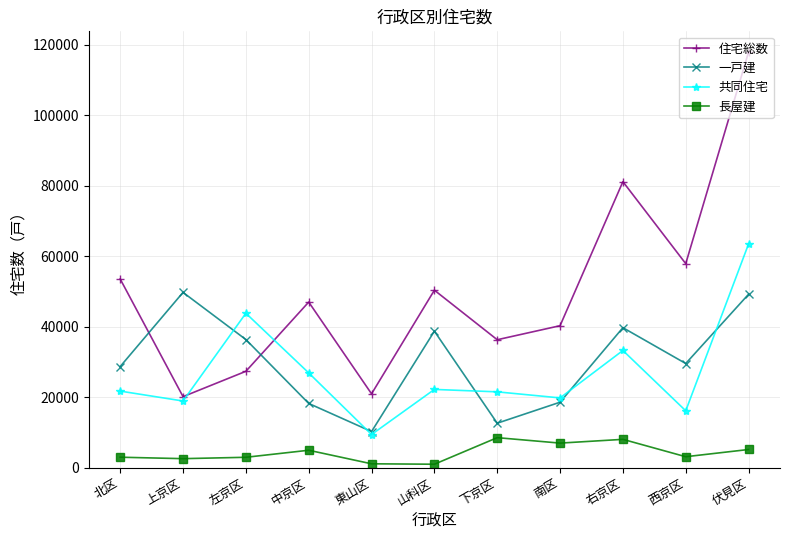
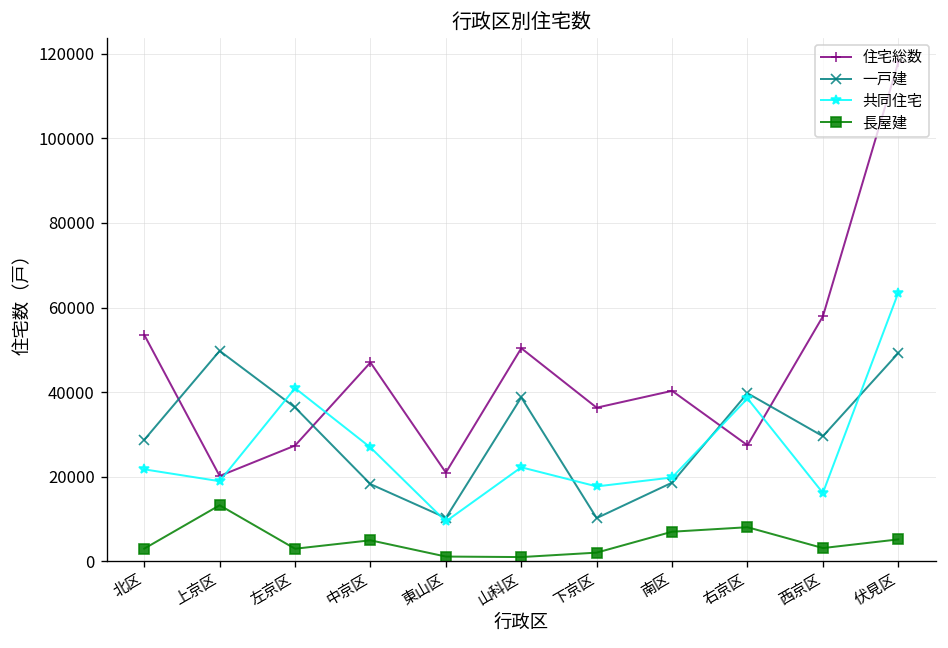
長屋建, 上京区: 3000 -> 13000
共同住宅, 左京区: 44000 -> 41000
一戸建, 下京区: 13000 -> 10000
共同住宅, 下京区: 22000 -> 18000
長屋建, 下京区: 9000 -> 2000
住宅総数, 右京区: 81000 -> 27000
共同住宅, 右京区: 33000 -> 39000
